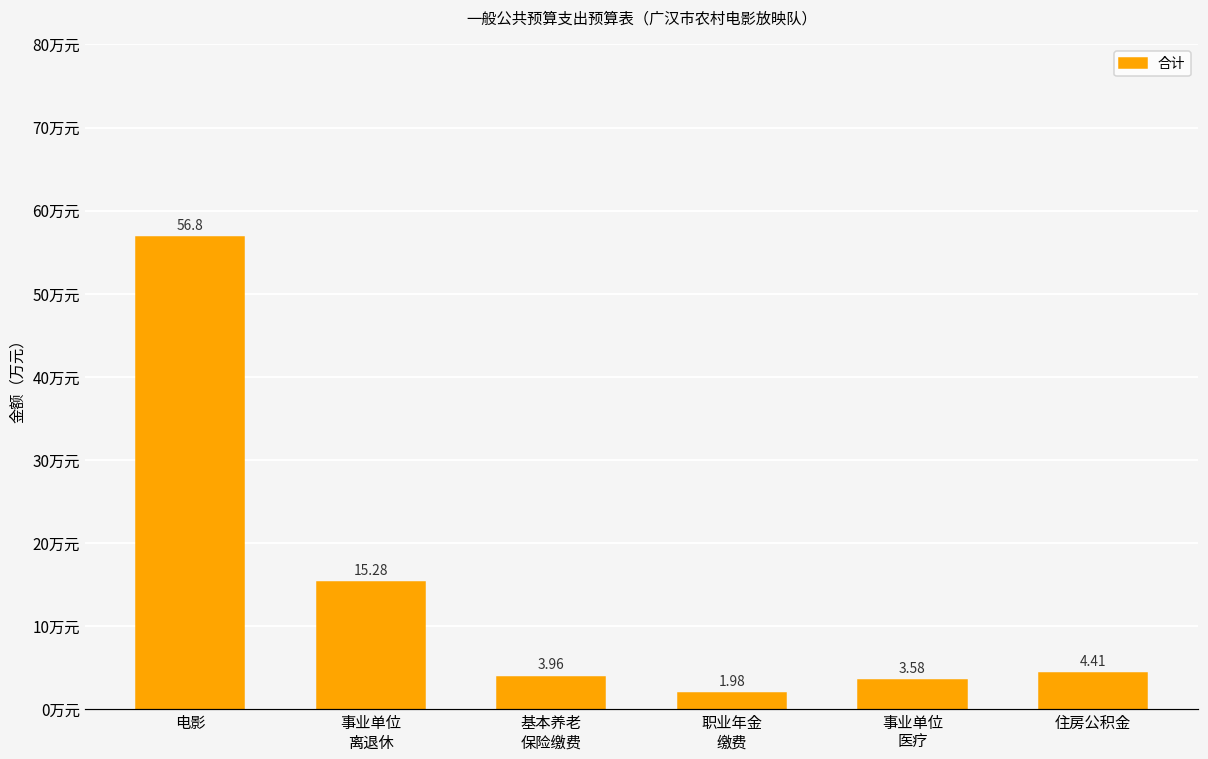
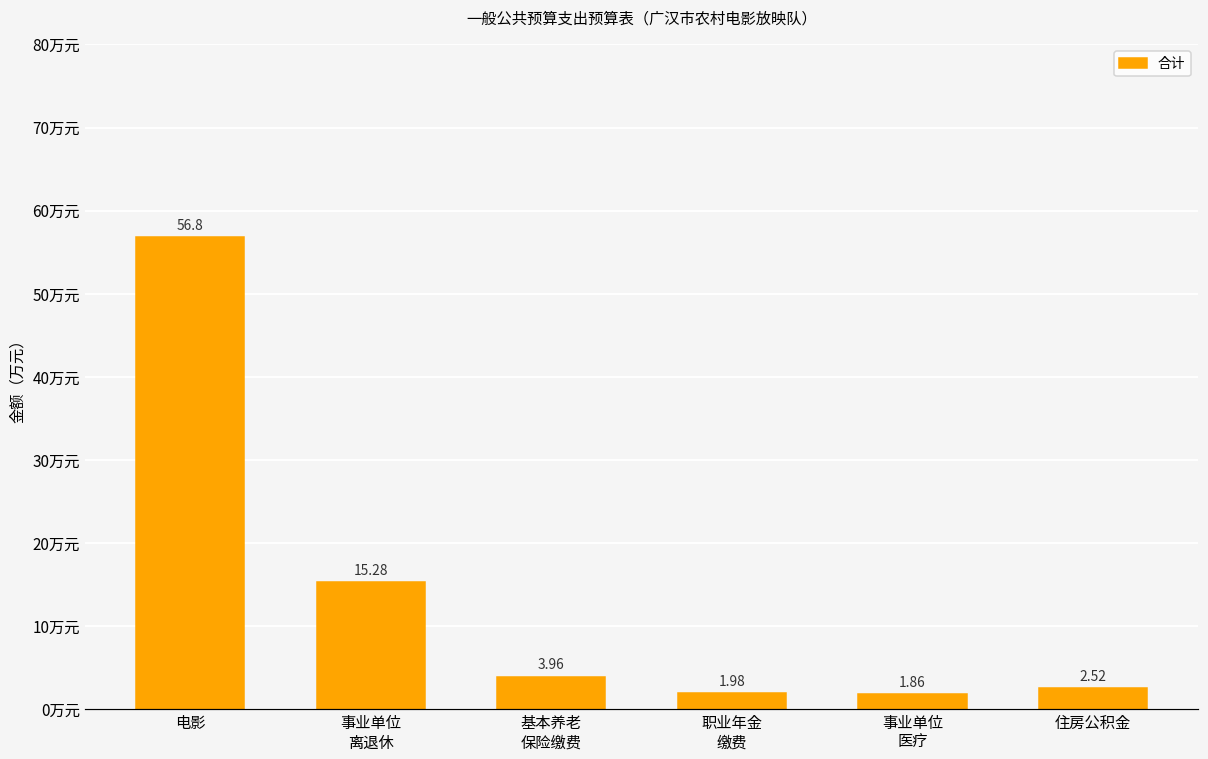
事业单位 医疗: 3.58 -> 1.86
住房公积金: 4.41 -> 2.52
